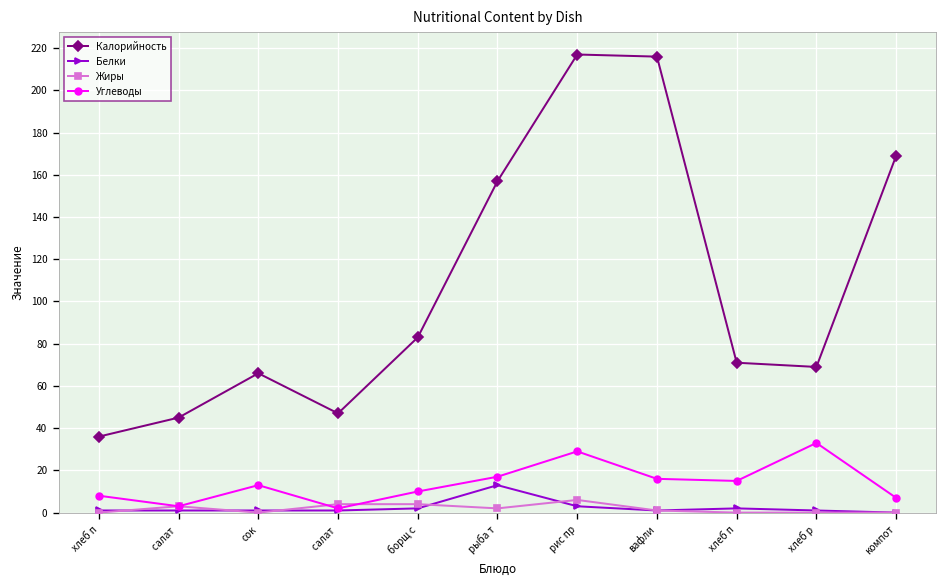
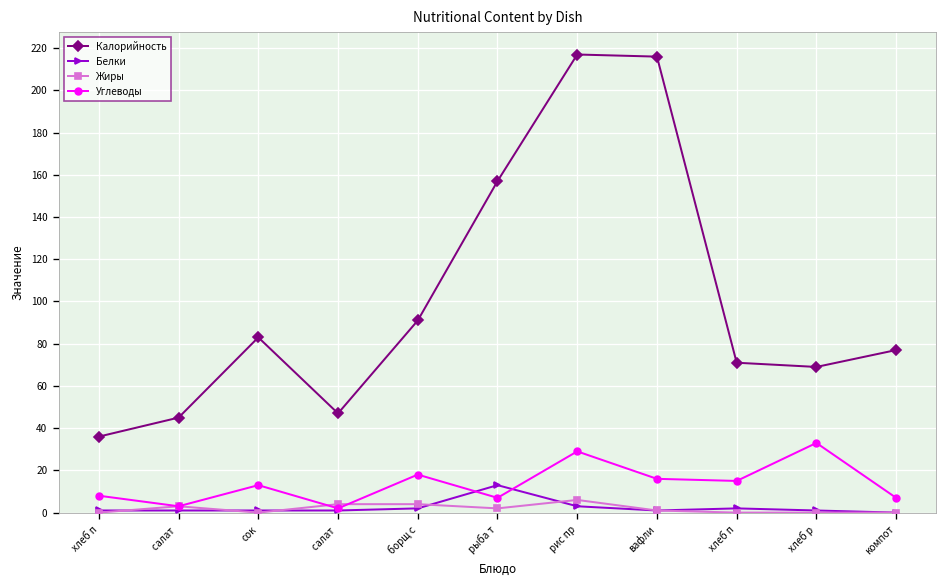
Калорийность, сок: 66 -> 83
Калорийность, борщ с: 83 -> 91
Углеводы, борщ с: 10 -> 18
Углеводы, рыба т: 17 -> 7
Калорийность, компот: 169 -> 77
